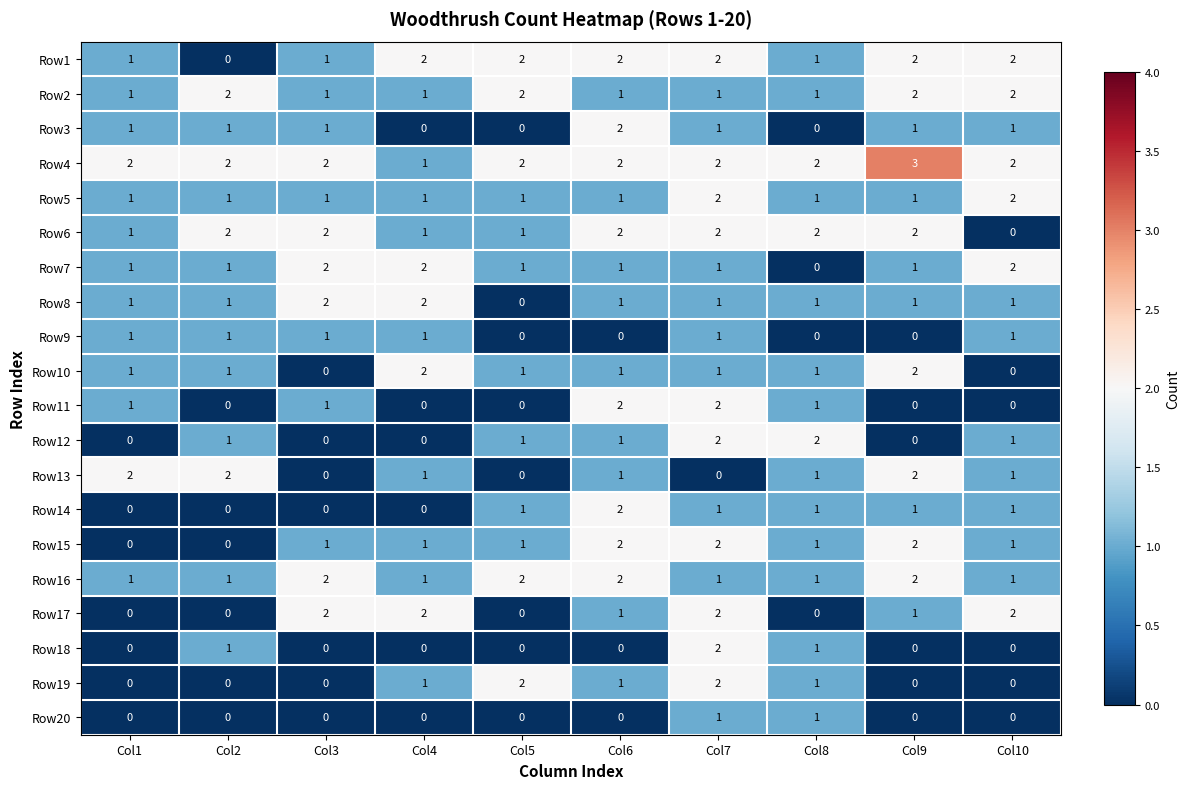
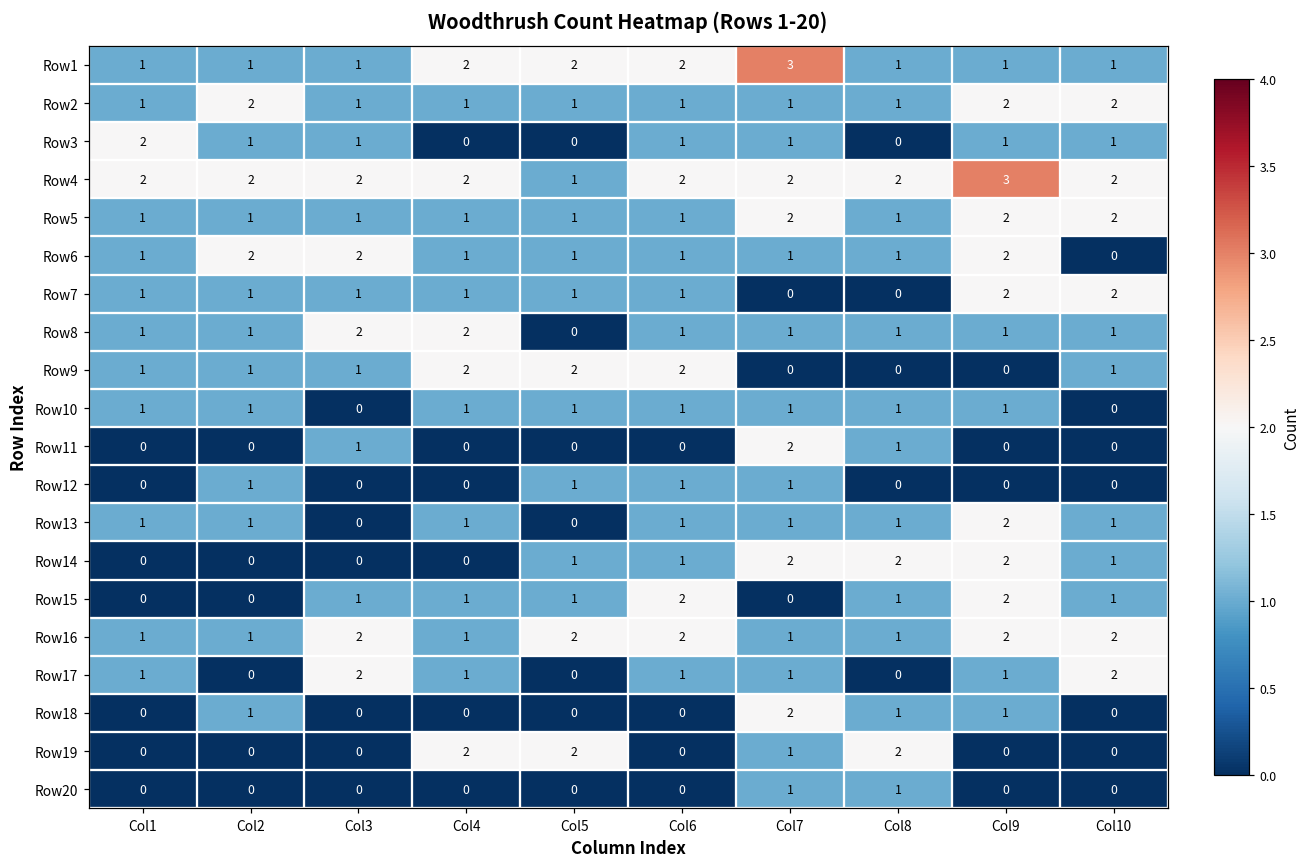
Row1, Col2: 0 -> 1
Row1, Col7: 2 -> 3
Row1, Col9: 2 -> 1
Row1, Col10: 2 -> 1
Row2, Col5: 2 -> 1
Row3, Col1: 1 -> 2
Row3, Col6: 2 -> 1
Row4, Col4: 1 -> 2
Row4, Col5: 2 -> 1
Row5, Col9: 1 -> 2
Row6, Col6: 2 -> 1
Row6, Col7: 2 -> 1
Row6, Col8: 2 -> 1
Row7, Col3: 2 -> 1
Row7, Col4: 2 -> 1
Row7, Col7: 1 -> 0
Row7, Col9: 1 -> 2
Row9, Col4: 1 -> 2
Row9, Col5: 0 -> 2
Row9, Col6: 0 -> 2
Row9, Col7: 1 -> 0
Row10, Col4: 2 -> 1
Row10, Col9: 2 -> 1
Row11, Col1: 1 -> 0
Row11, Col6: 2 -> 0
Row12, Col7: 2 -> 1
Row12, Col8: 2 -> 0
Row12, Col10: 1 -> 0
Row13, Col1: 2 -> 1
Row13, Col2: 2 -> 1
Row13, Col7: 0 -> 1
Row14, Col6: 2 -> 1
Row14, Col7: 1 -> 2
Row14, Col8: 1 -> 2
Row14, Col9: 1 -> 2
Row15, Col7: 2 -> 0
Row16, Col10: 1 -> 2
Row17, Col1: 0 -> 1
Row17, Col4: 2 -> 1
Row17, Col7: 2 -> 1
Row18, Col9: 0 -> 1
Row19, Col4: 1 -> 2
Row19, Col6: 1 -> 0
Row19, Col7: 2 -> 1
Row19, Col8: 1 -> 2
